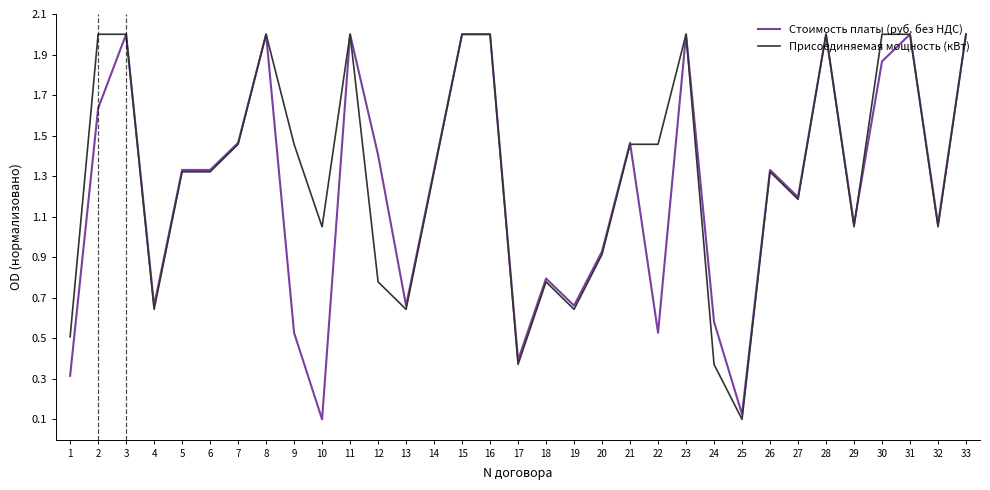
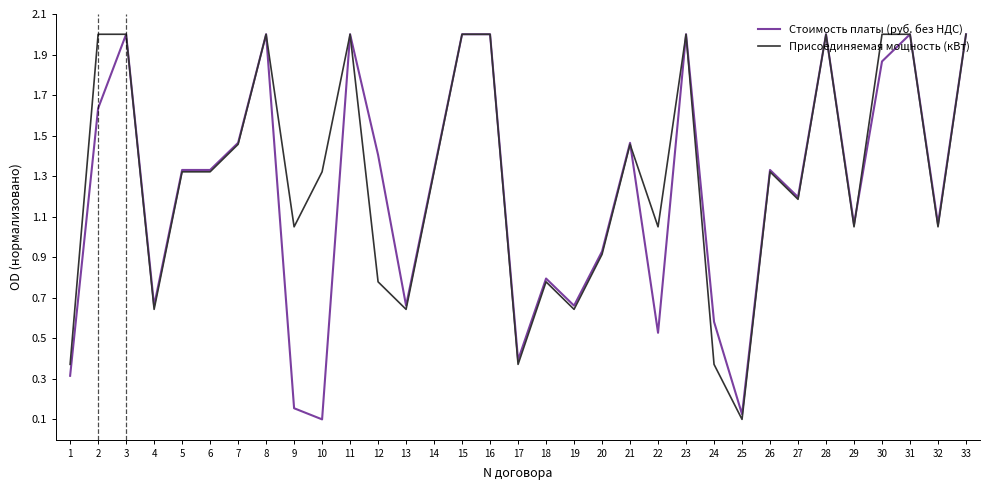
Присоединяемая мощность (кВт), 1: 0.51 -> 0.37
Стоимость платы (руб. без НДС), 9: 0.53 -> 0.15
Присоединяемая мощность (кВт), 9: 1.46 -> 1.05
Присоединяемая мощность (кВт), 10: 1.05 -> 1.32
Присоединяемая мощность (кВт), 22: 1.46 -> 1.05
